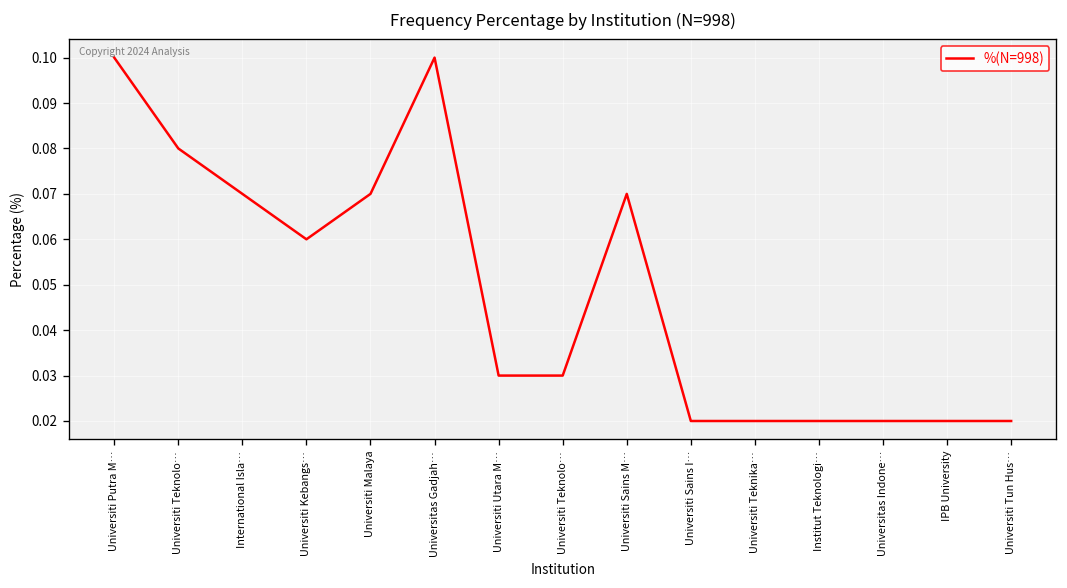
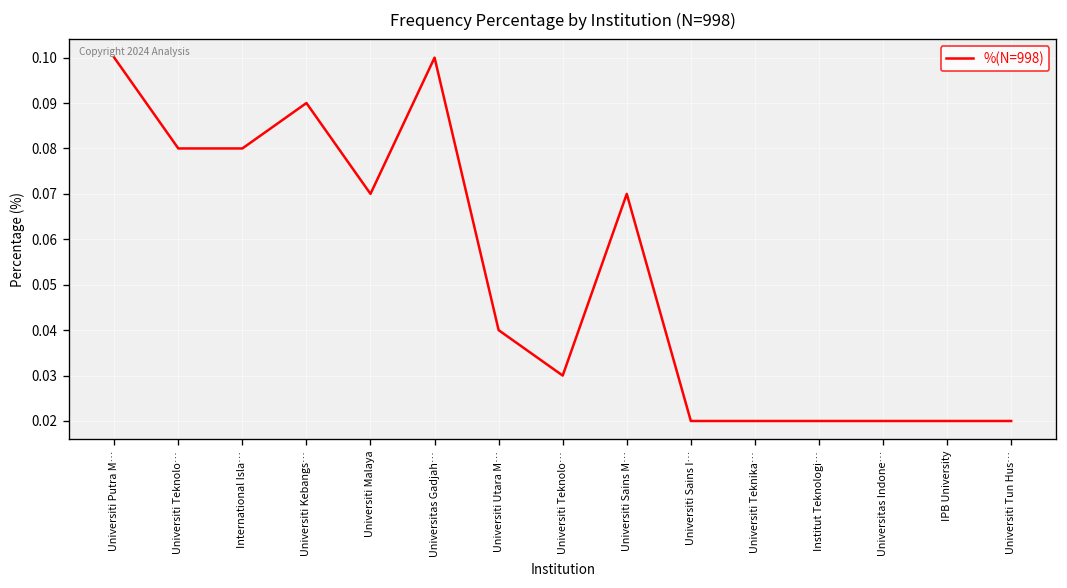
International Isla…: 0.07 -> 0.08
Universiti Kebangs…: 0.06 -> 0.09
Universiti Utara M…: 0.03 -> 0.04
